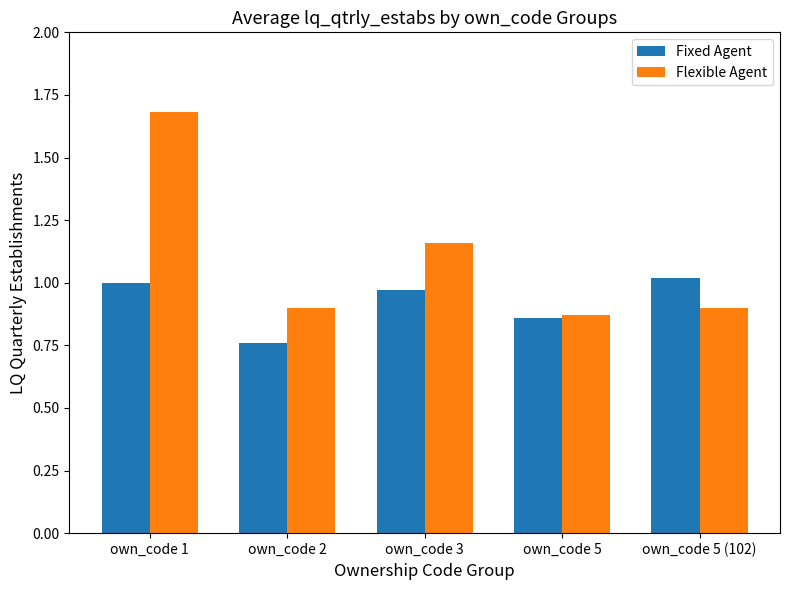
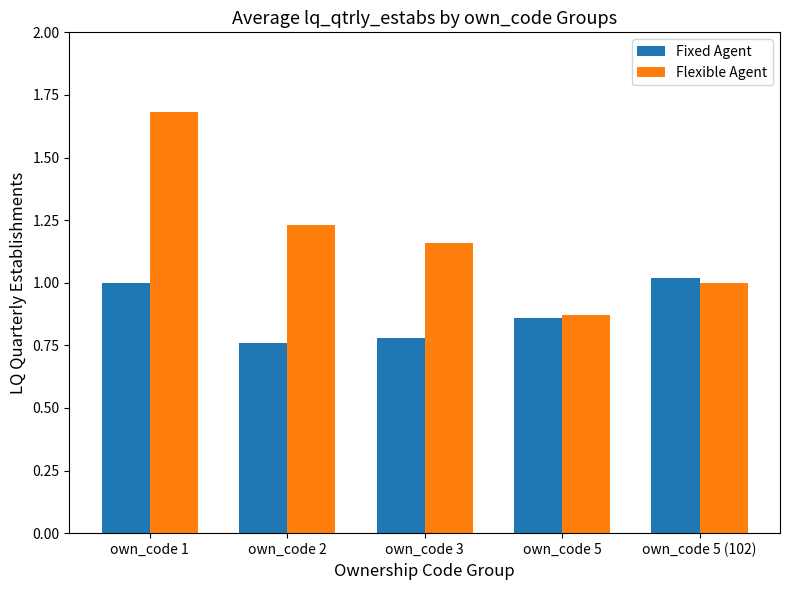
Flexible Agent, own_code 2: 0.90 -> 1.23
Fixed Agent, own_code 3: 0.97 -> 0.78
Flexible Agent, own_code 5 (102): 0.9 -> 1.0
